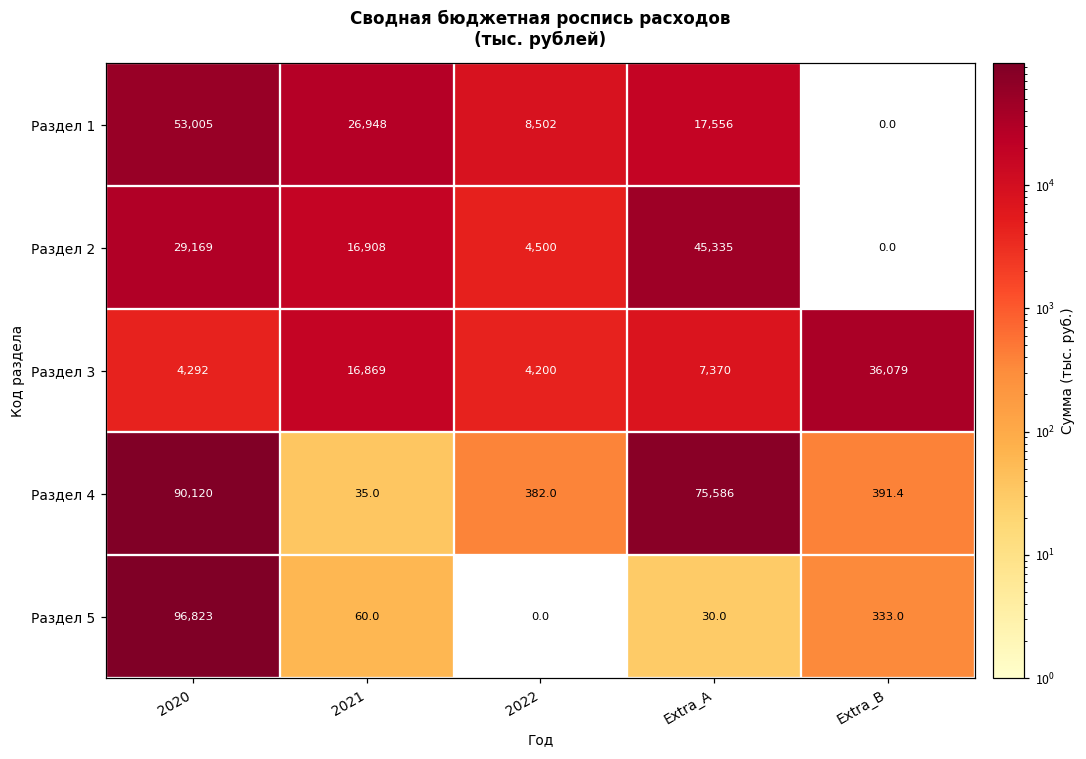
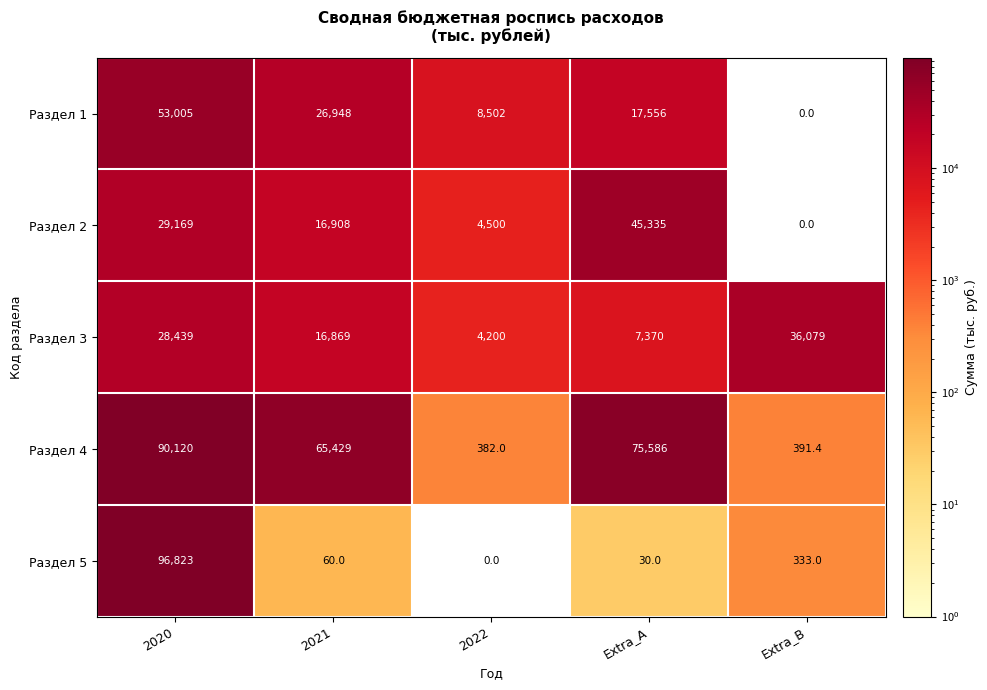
Раздел 3, 2020: 4,292 -> 28,439
Раздел 4, 2021: 35.0 -> 65,429
